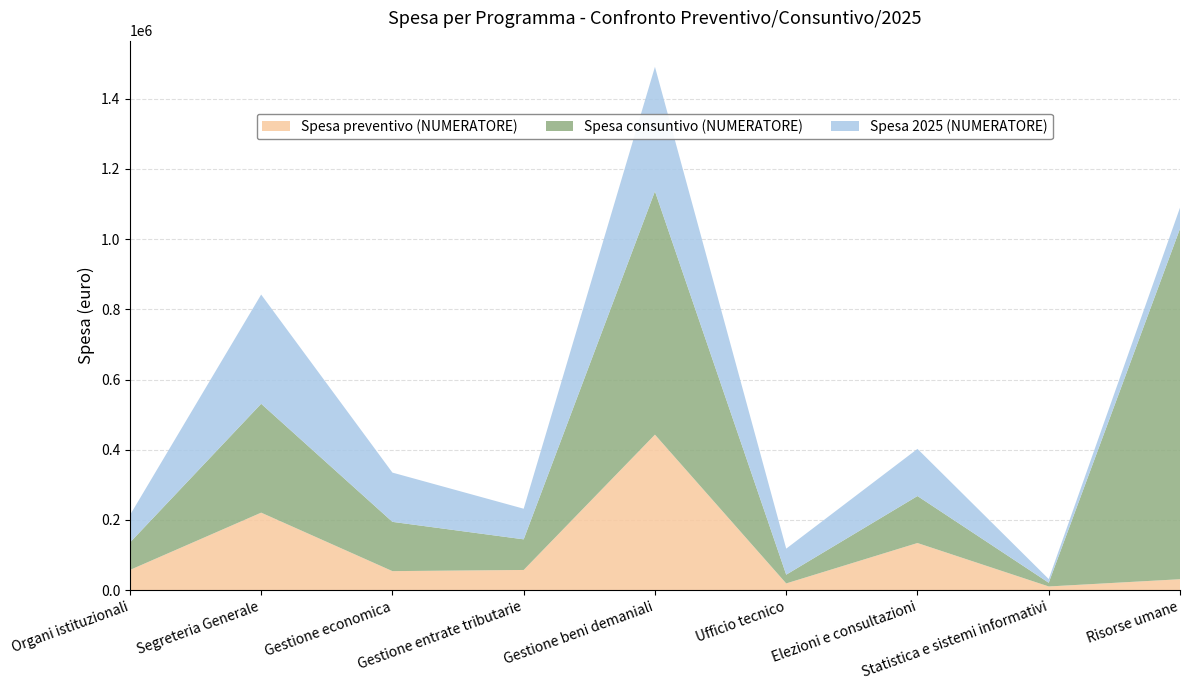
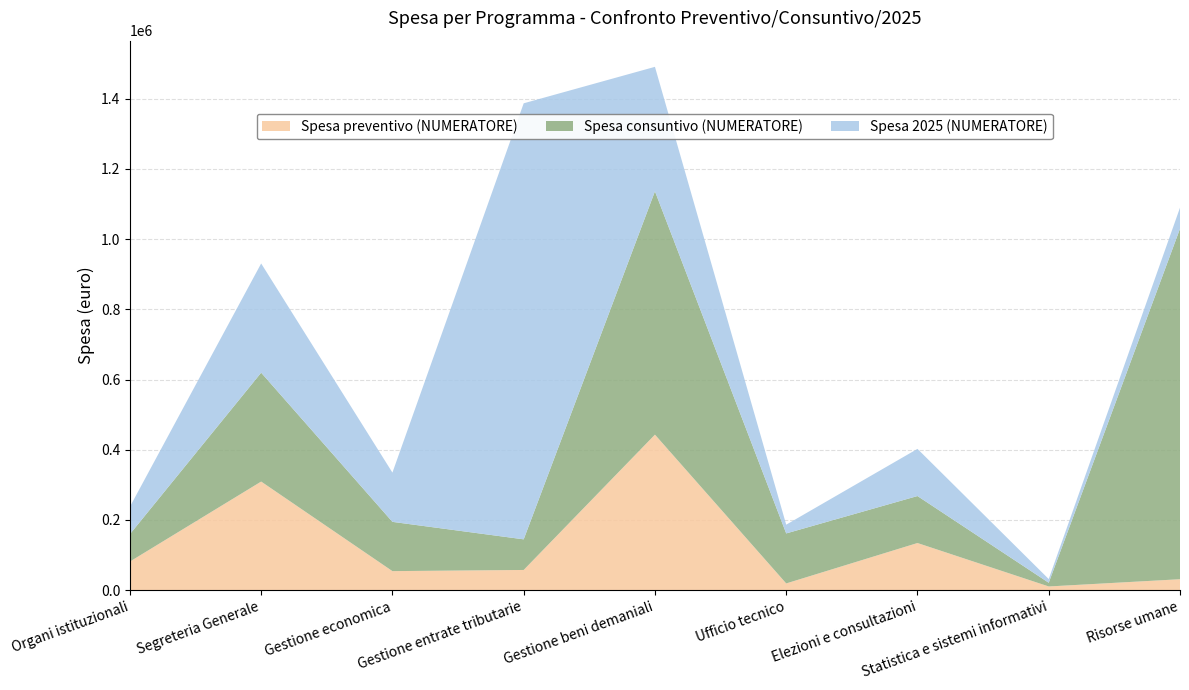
Spesa preventivo (NUMERATORE), Organi istituzionali: 60000 -> 80000
Spesa preventivo (NUMERATORE), Segreteria Generale: 220000 -> 310000
Spesa 2025 (NUMERATORE), Gestione entrate tributarie: 90000 -> 1240000
Spesa consuntivo (NUMERATORE), Ufficio tecnico: 20000 -> 140000
Spesa 2025 (NUMERATORE), Ufficio tecnico: 70000 -> 20000
